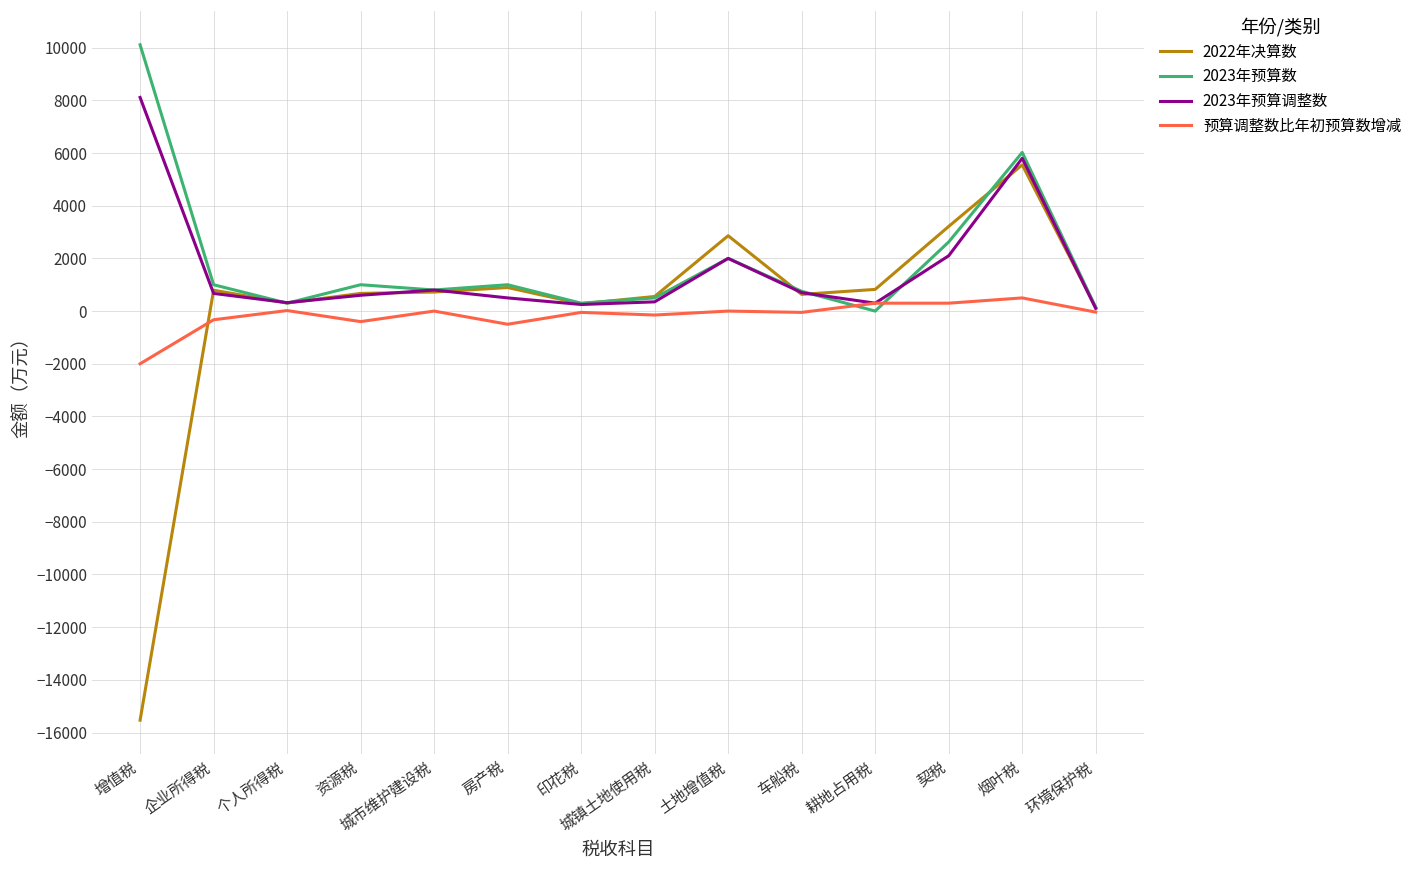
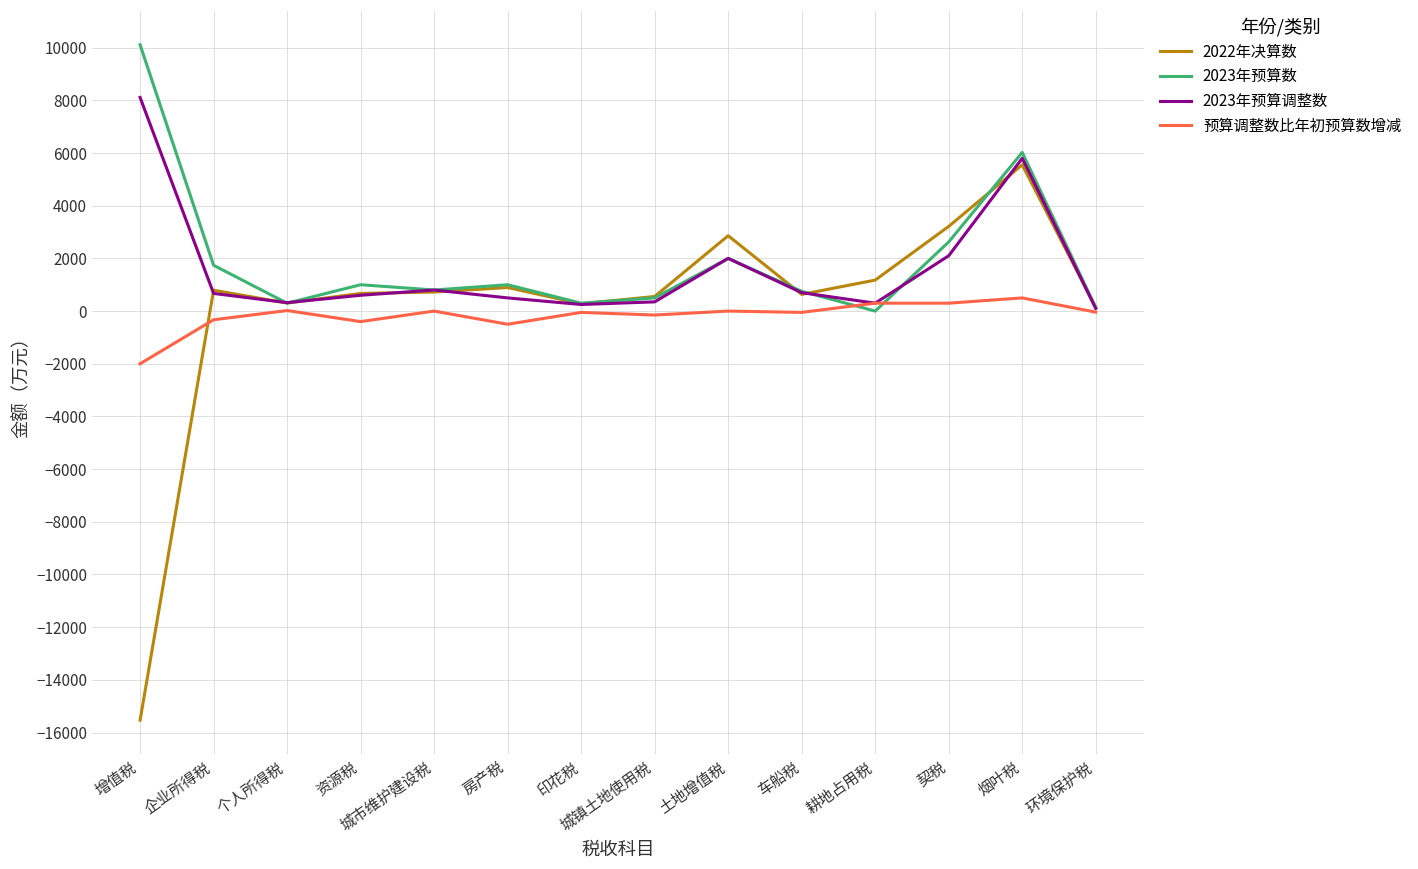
2023年预算数, 企业所得税: 1000 -> 1700
2022年决算数, 耕地占用税: 800 -> 1200
